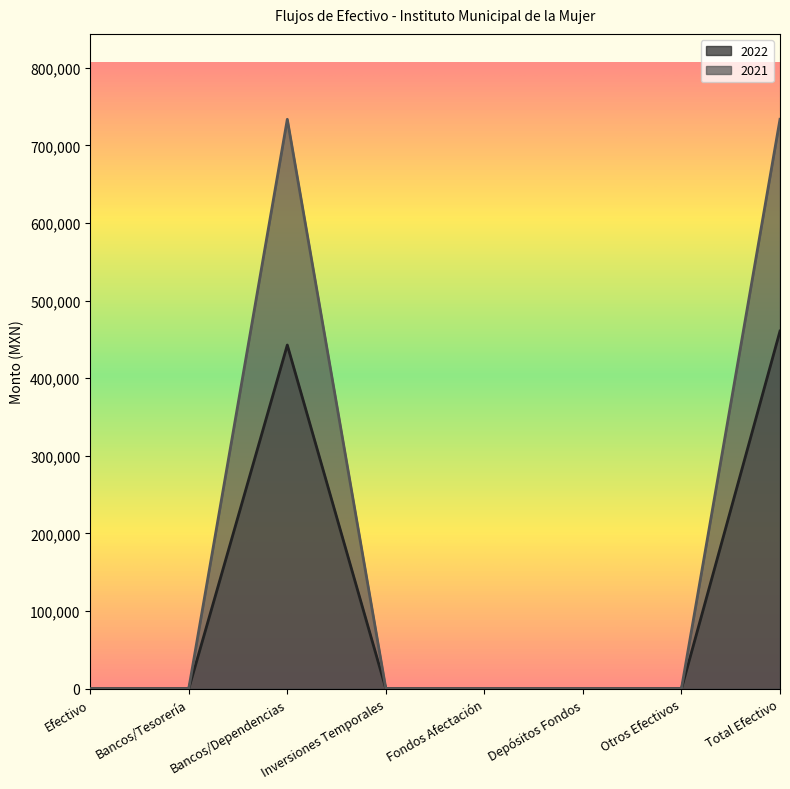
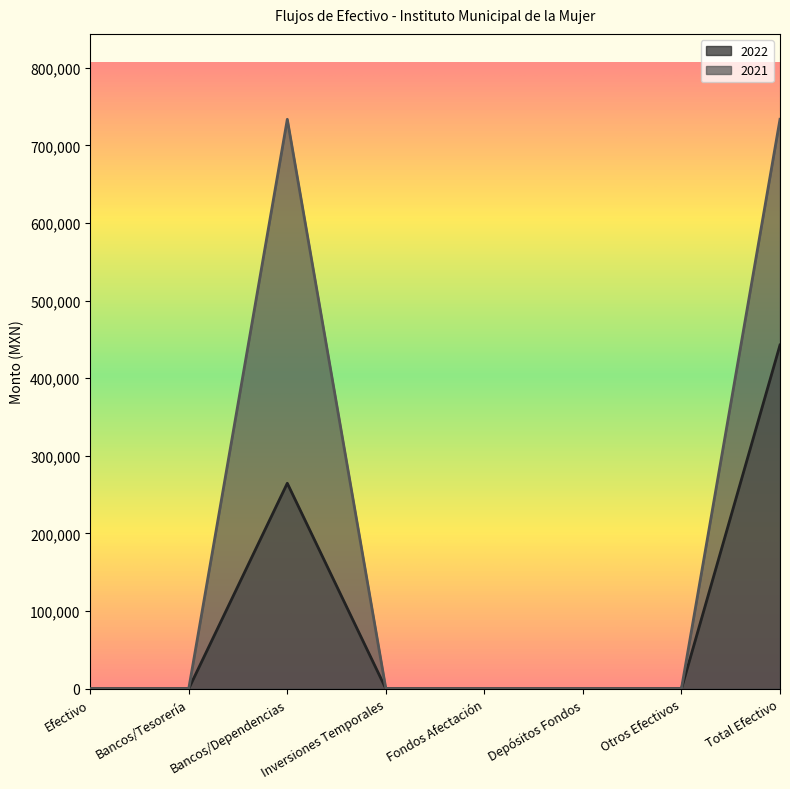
2022, Bancos/Dependencias: 440,000 -> 260,000
2022, Total Efectivo: 460,000 -> 440,000
